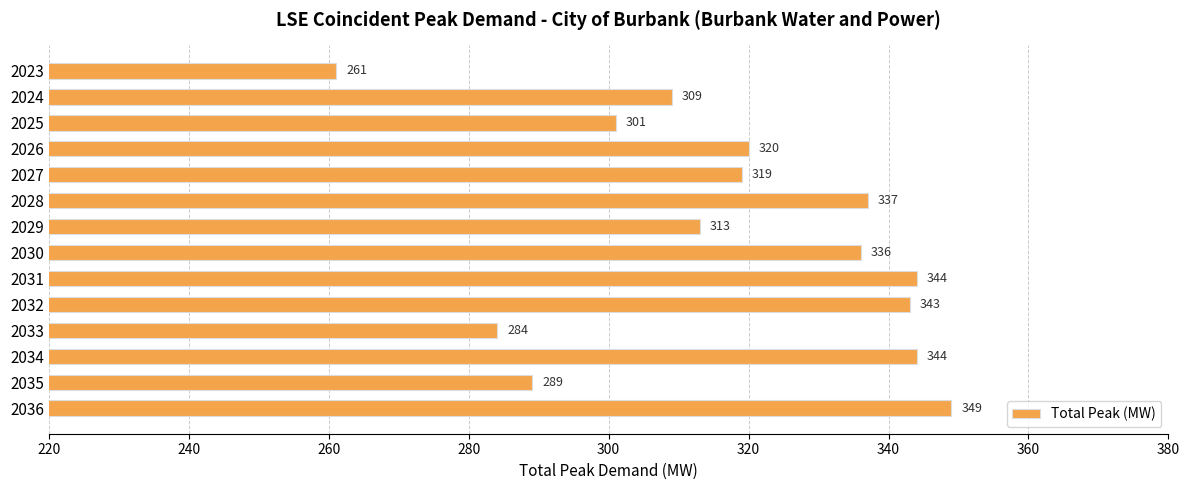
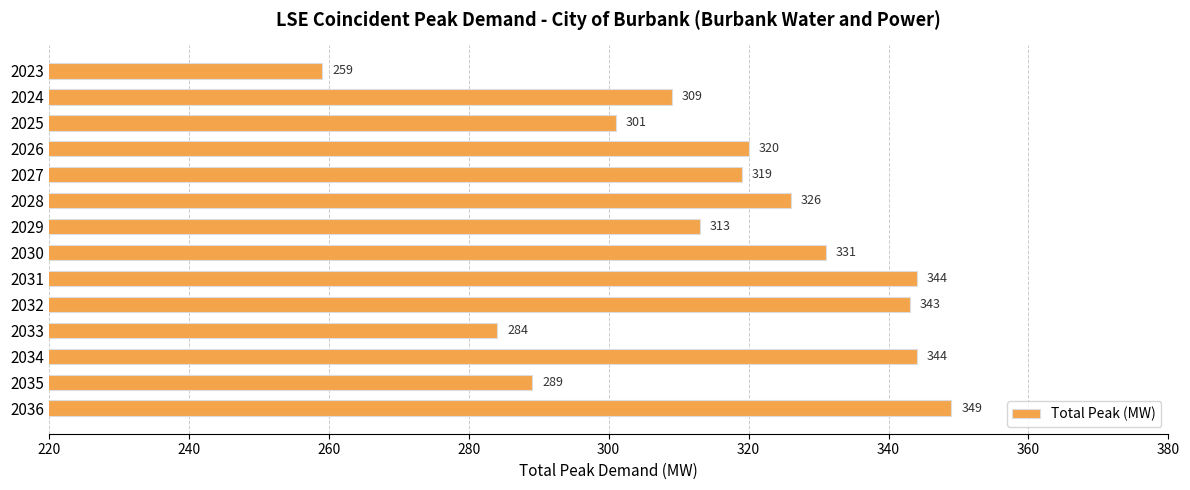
2023: 261 -> 259
2028: 337 -> 326
2030: 336 -> 331
